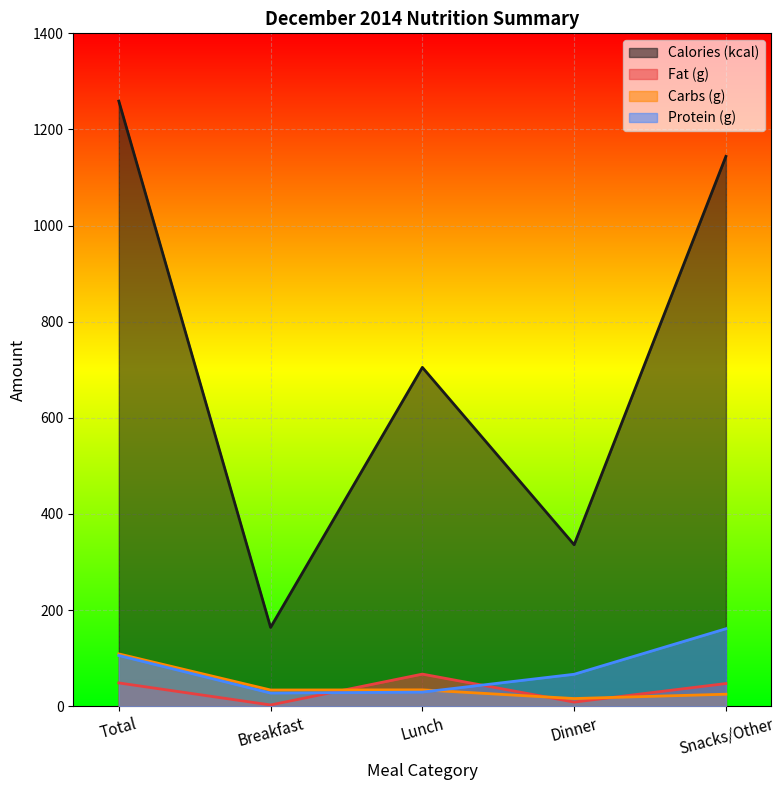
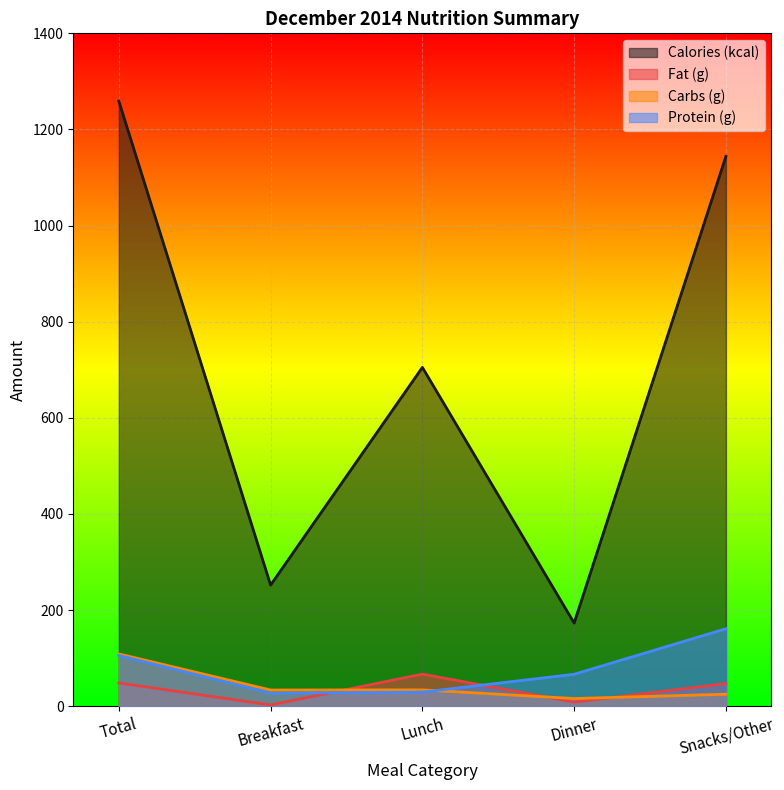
Calories (kcal), Breakfast: 160 -> 250
Calories (kcal), Dinner: 340 -> 170
